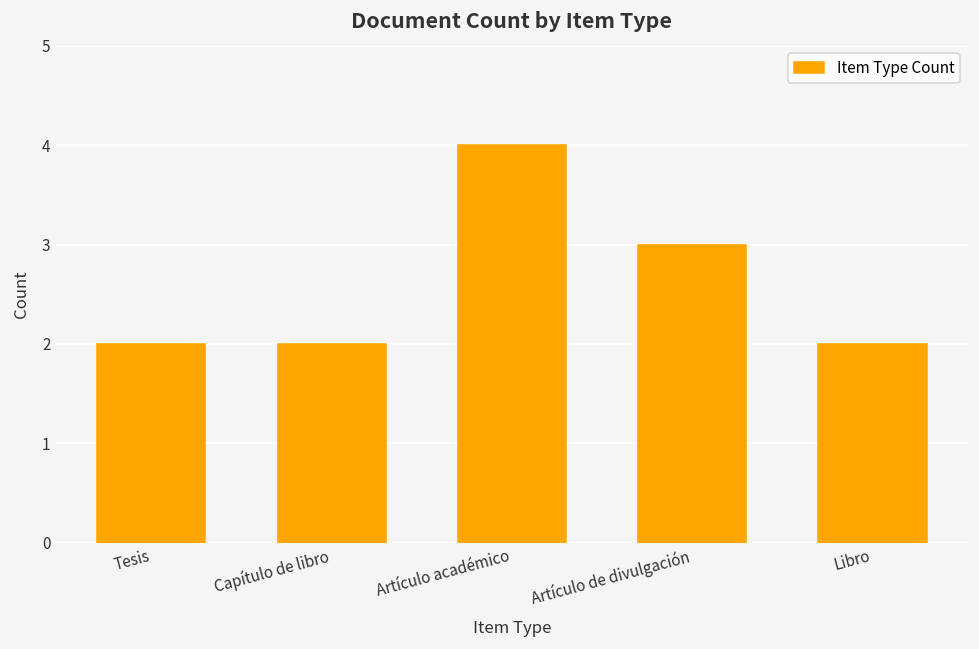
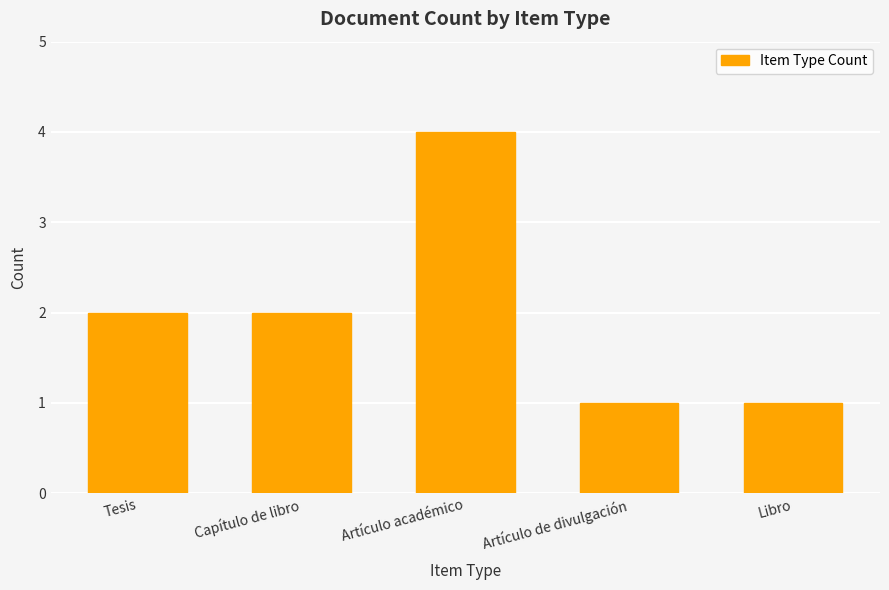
Artículo de divulgación: 3 -> 1
Libro: 2 -> 1
